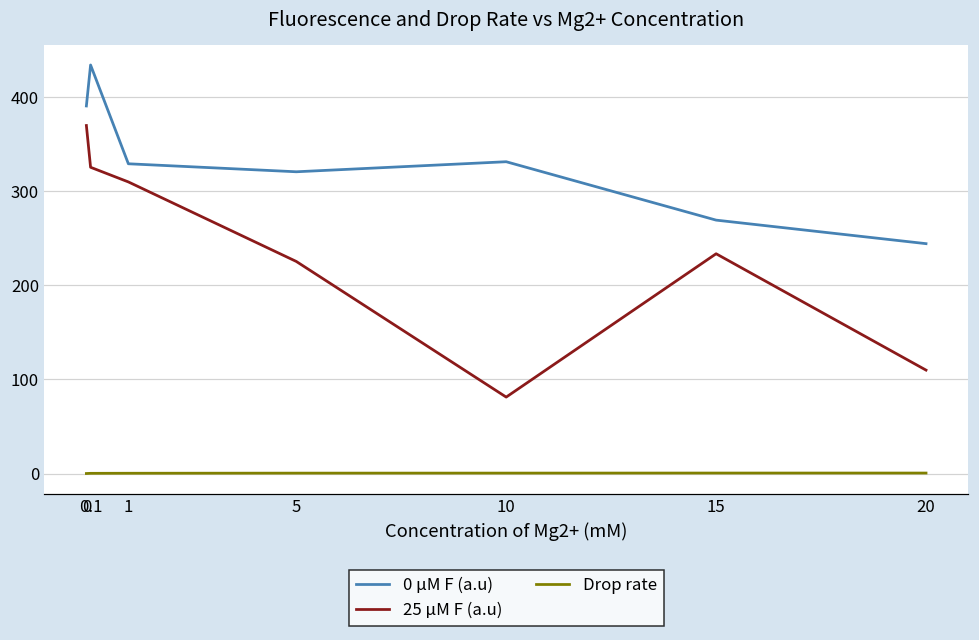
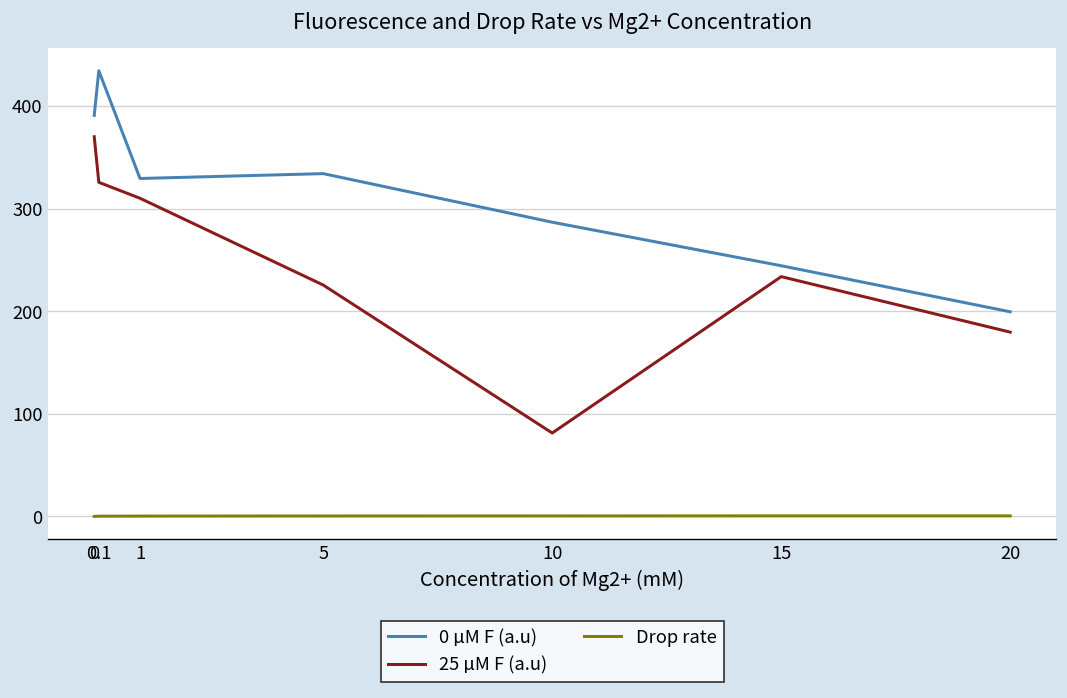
0 µM F (a.u), 5: 320 -> 330
0 µM F (a.u), 10: 330 -> 290
0 µM F (a.u), 15: 270 -> 240
0 µM F (a.u), 20: 240 -> 200
25 µM F (a.u), 20: 110 -> 180
